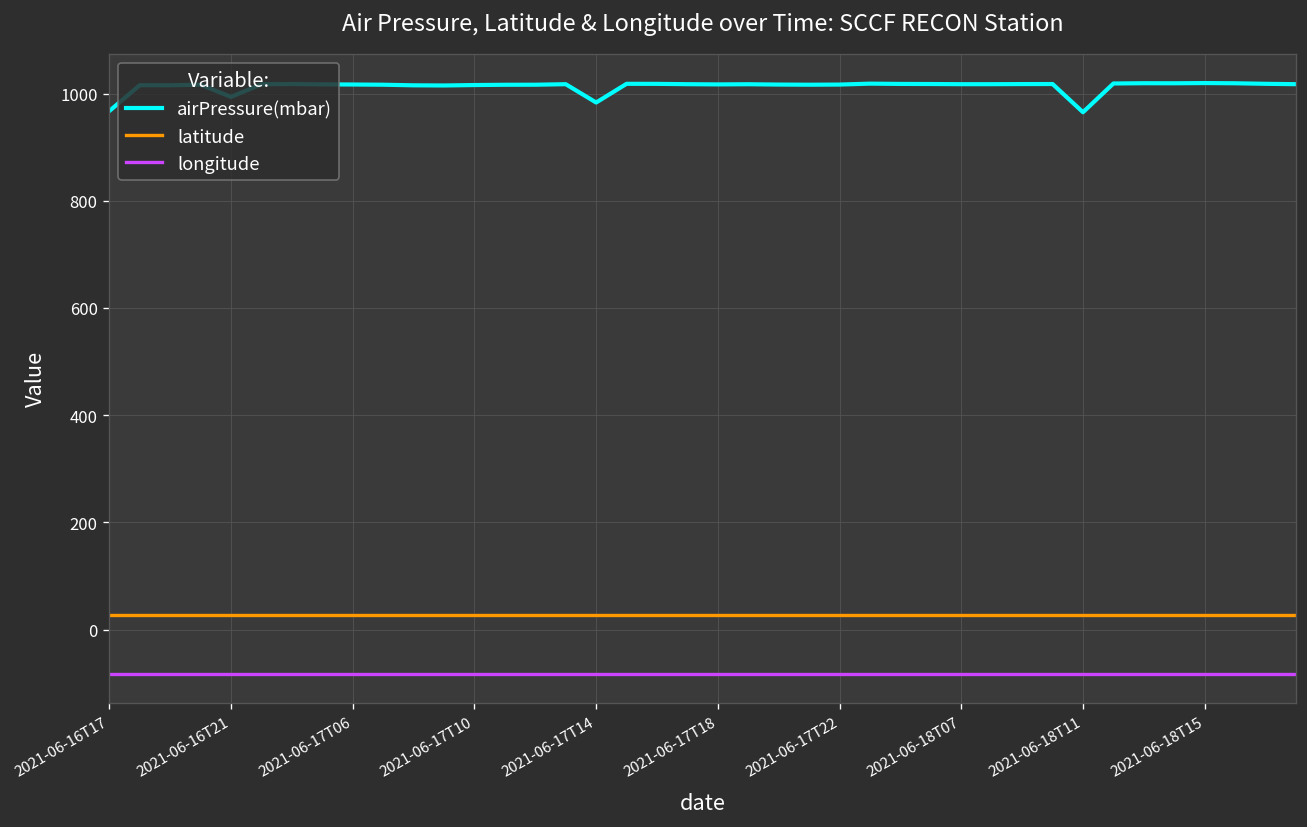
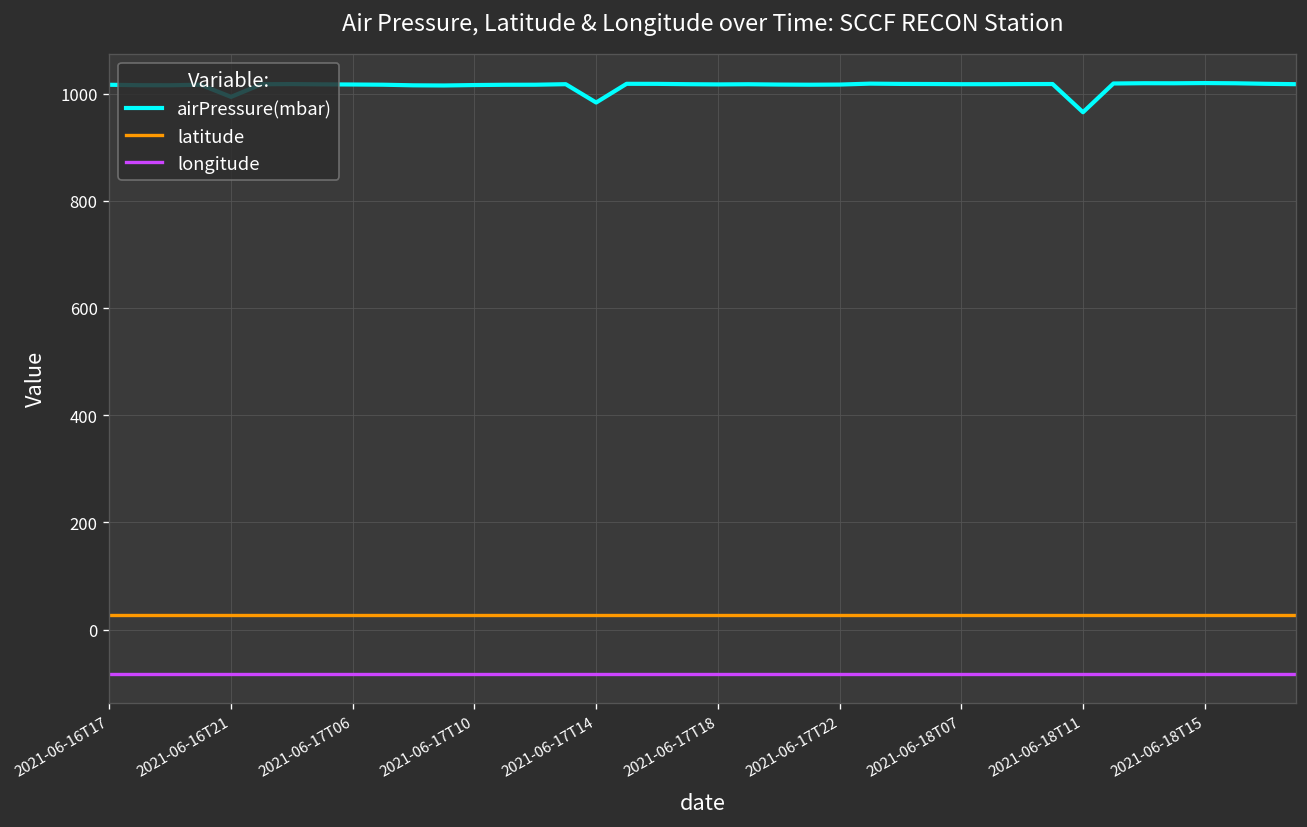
airPressure(mbar), 2021-06-16T17: 970 -> 1020
